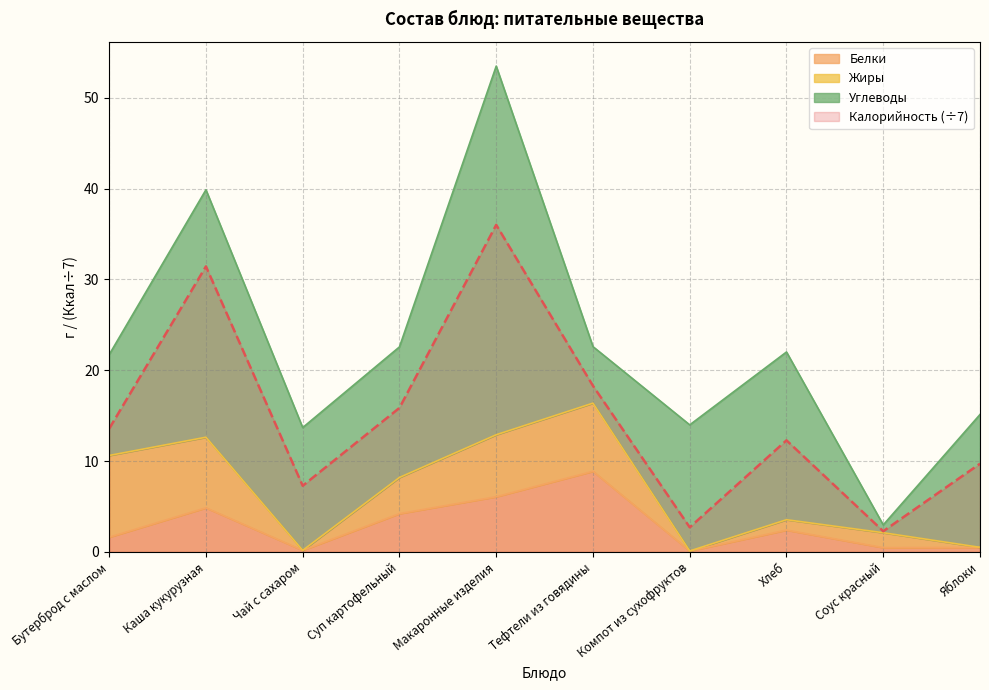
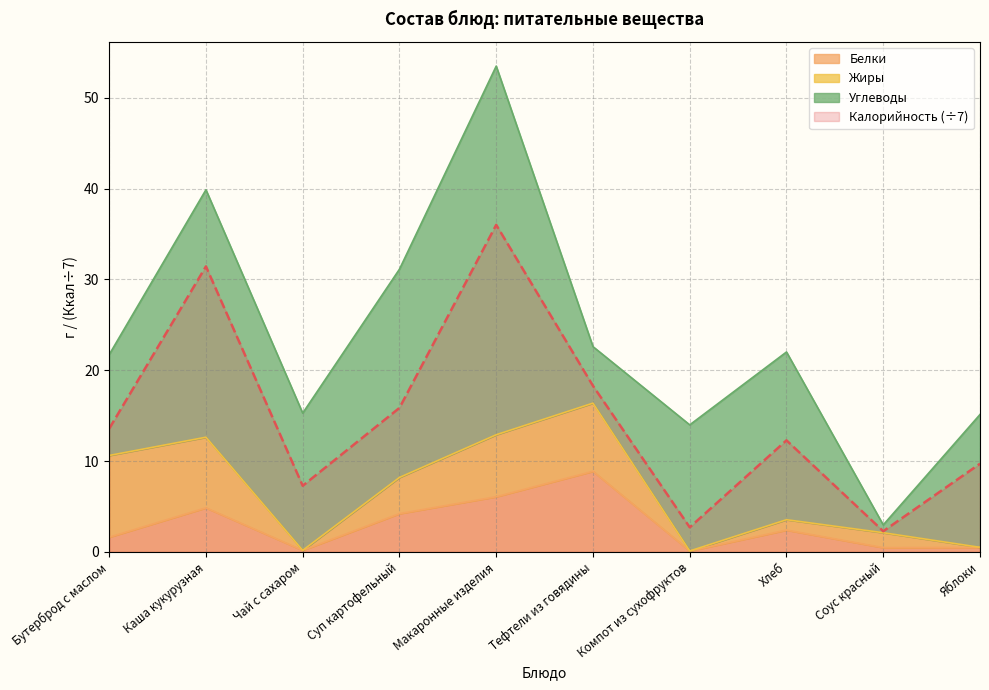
Углеводы, Чай с сахаром: 14 -> 15
Углеводы, Суп картофельный: 14 -> 23
